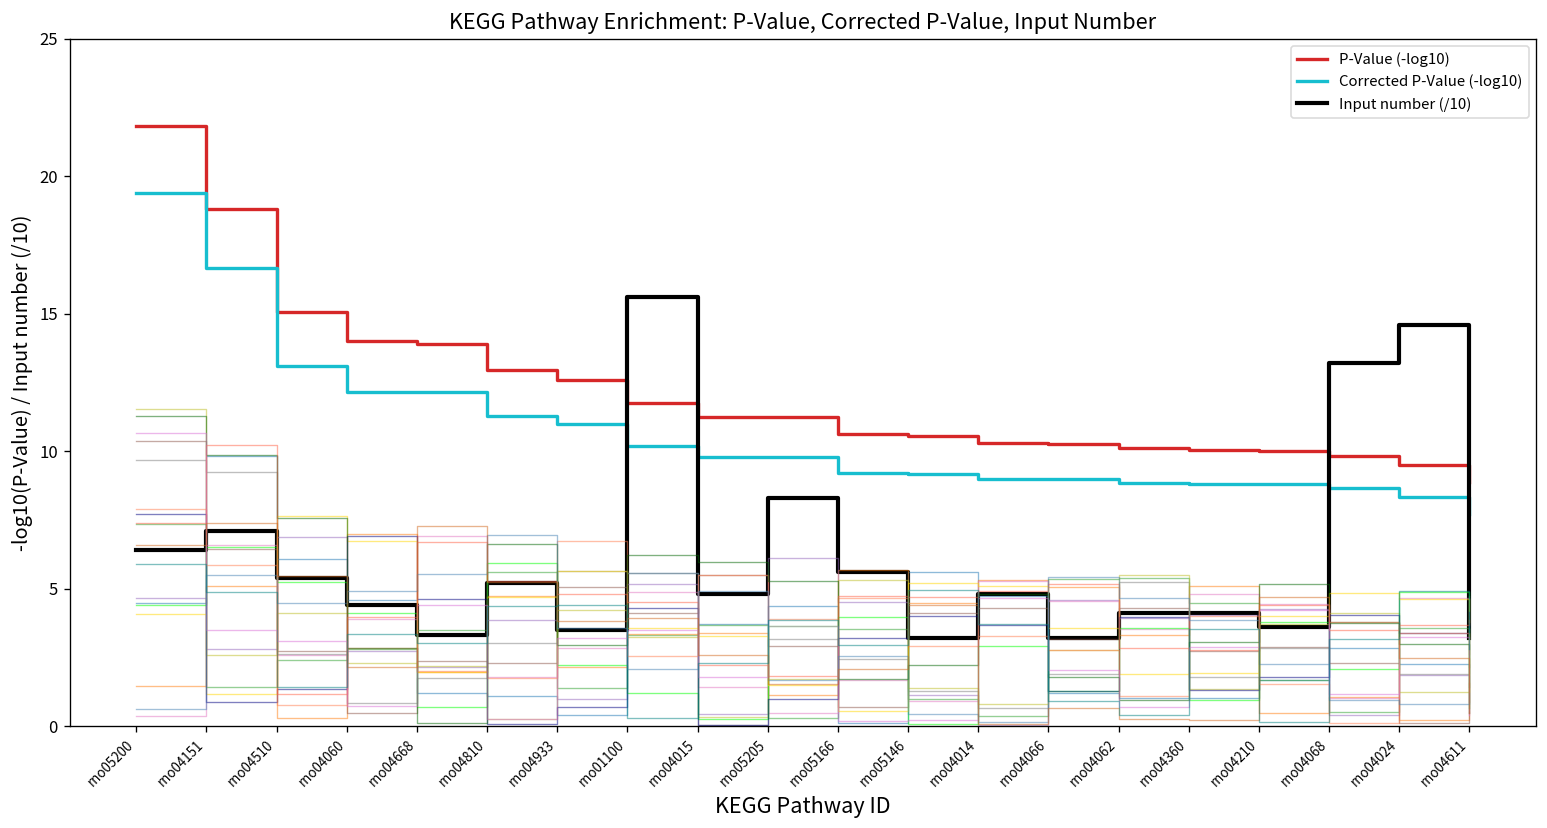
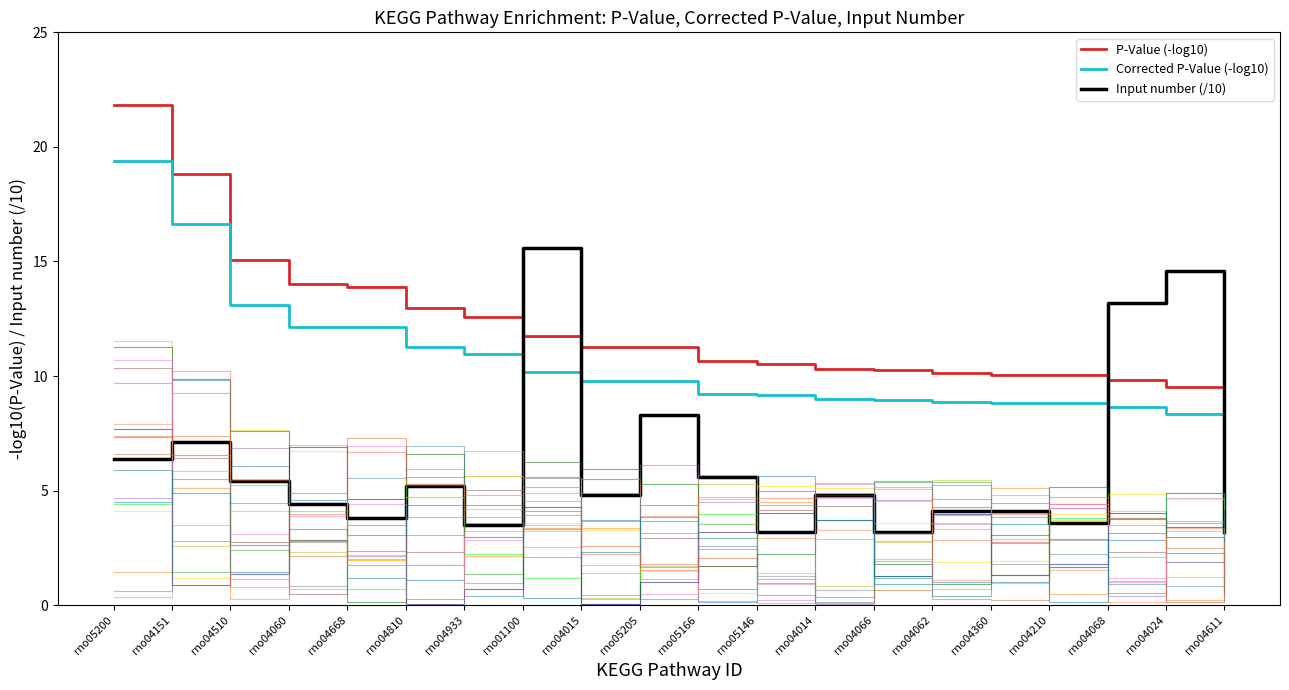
Input number (/10), rno04668: 3.3 -> 3.8
